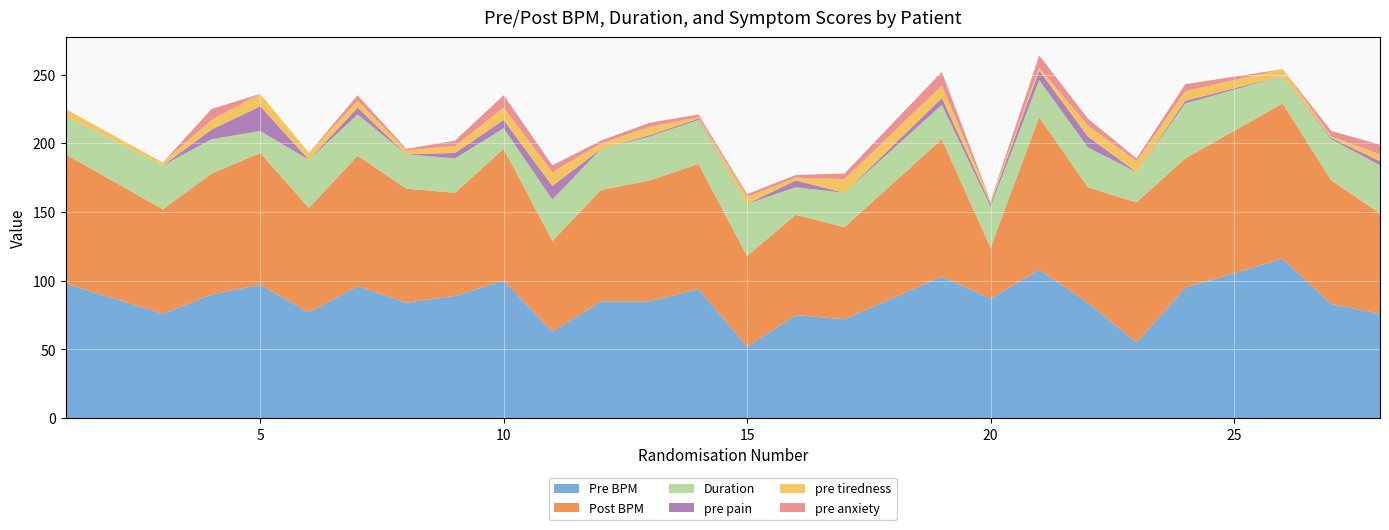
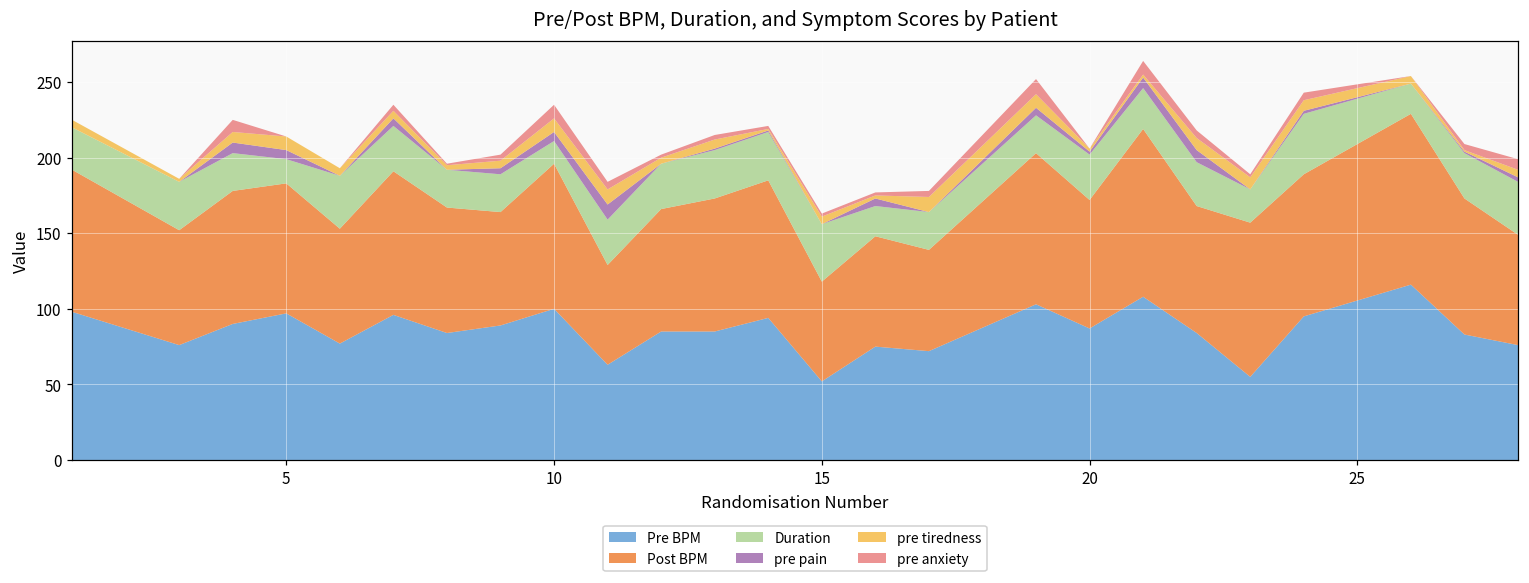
Post BPM, 5: 96 -> 86
pre pain, 5: 18 -> 6
Post BPM, 20: 37 -> 85
